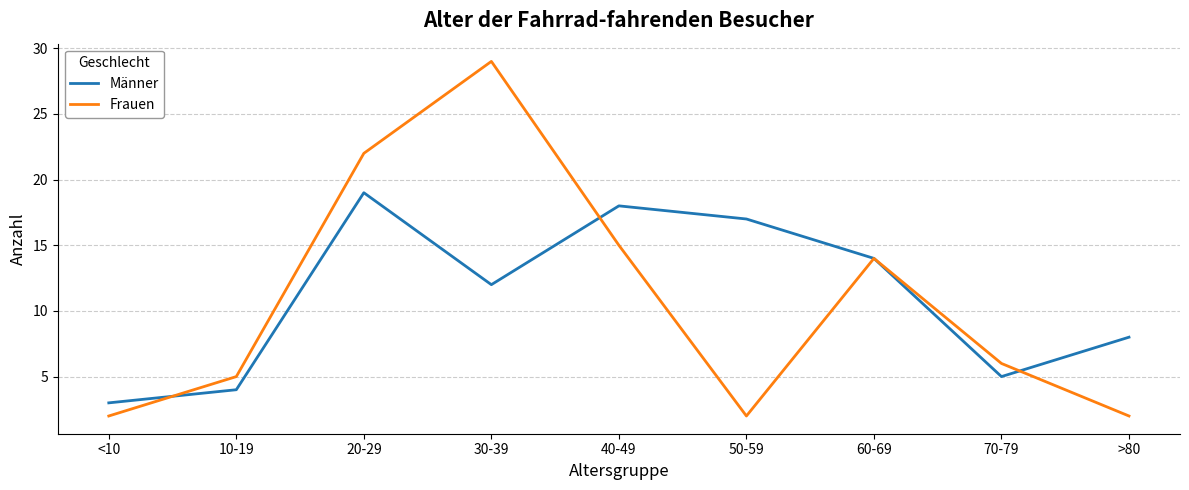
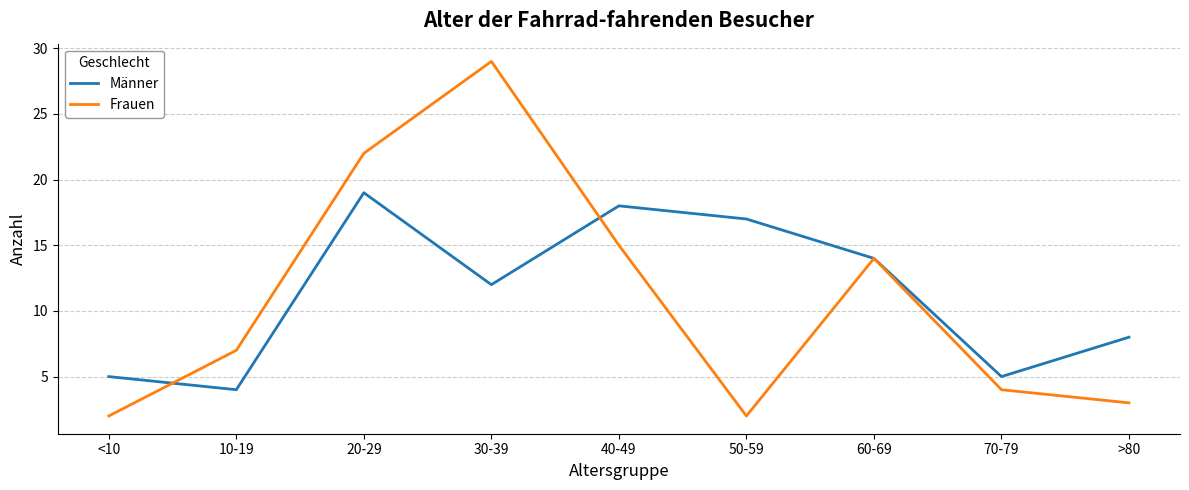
Männer, <10: 3 -> 5
Frauen, 10-19: 5 -> 7
Frauen, 70-79: 6 -> 4
Frauen, >80: 2 -> 3
